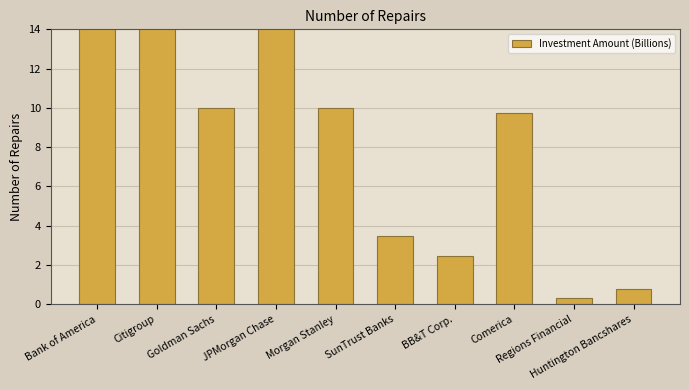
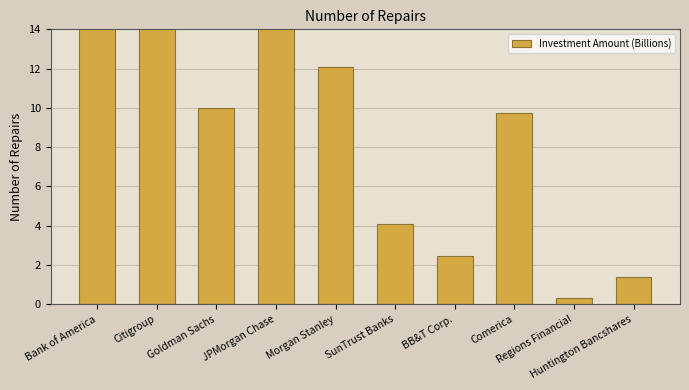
Morgan Stanley: 10.0 -> 12.1
SunTrust Banks: 3.5 -> 4.1
Huntington Bancshares: 0.8 -> 1.4
